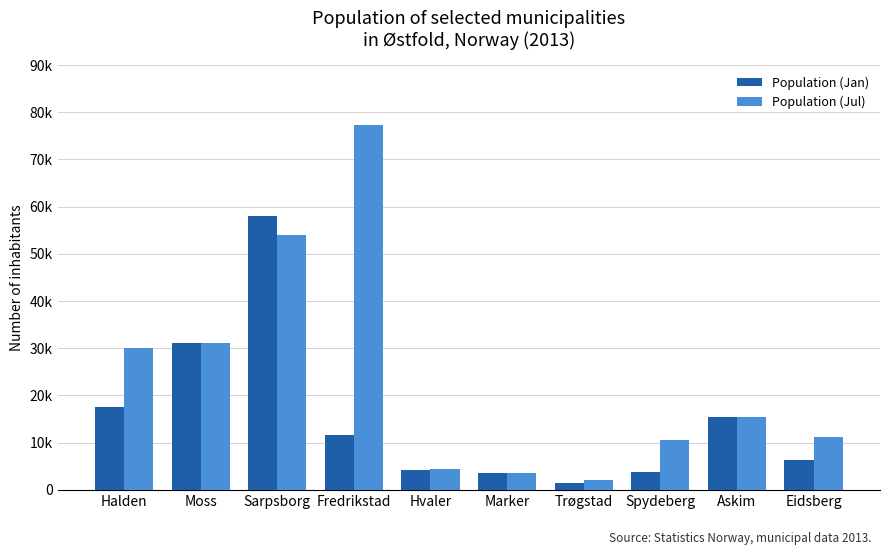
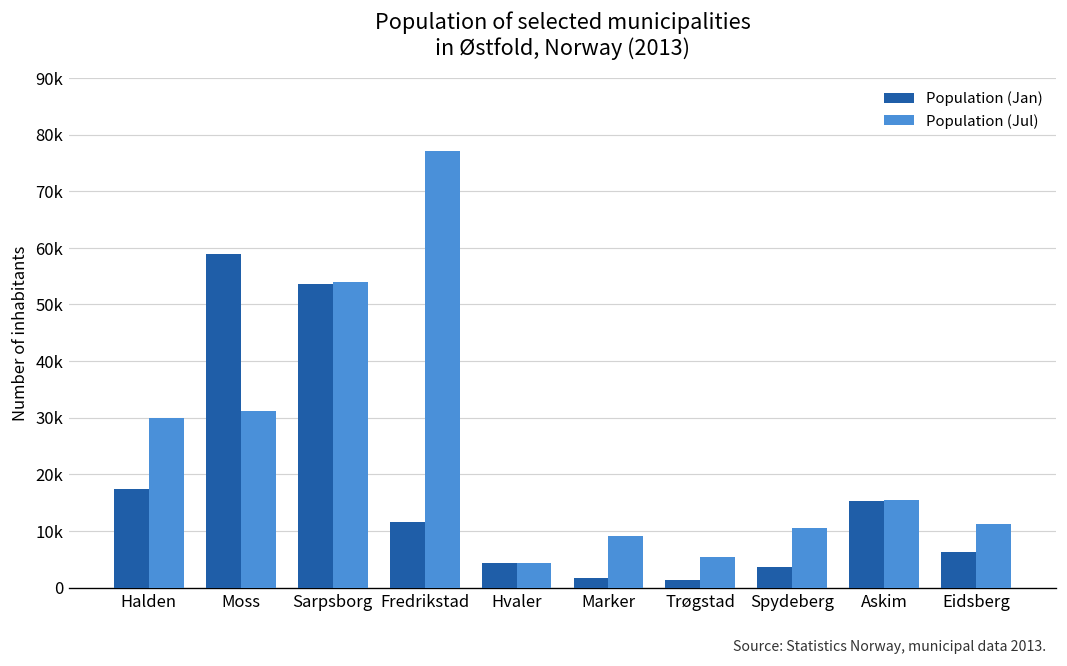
Population (Jan), Moss: 31000 -> 59000
Population (Jan), Sarpsborg: 58000 -> 54000
Population (Jan), Marker: 4000 -> 2000
Population (Jul), Marker: 4000 -> 9000
Population (Jul), Trøgstad: 2000 -> 5000
